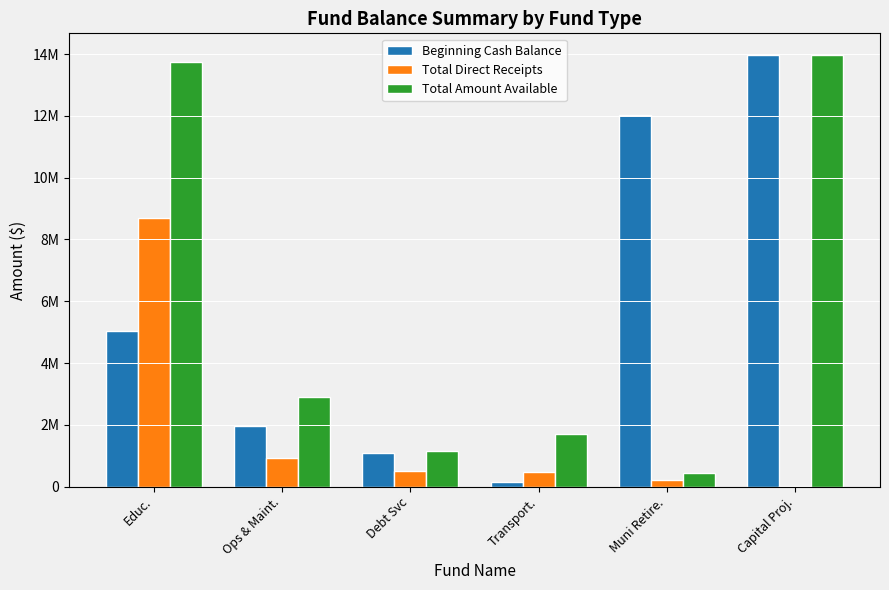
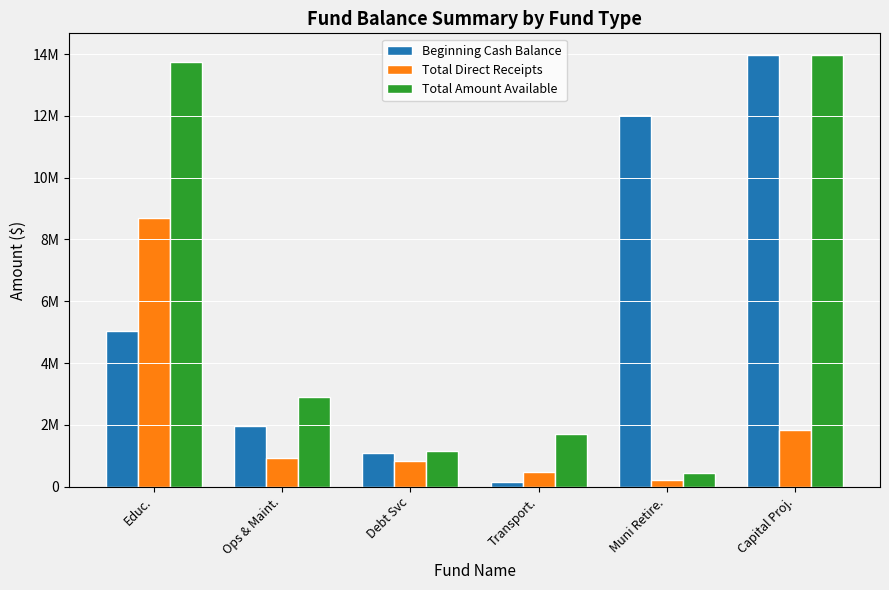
Total Direct Receipts, Debt Svc: 500000 -> 800000
Total Direct Receipts, Capital Proj.: 0 -> 1800000
